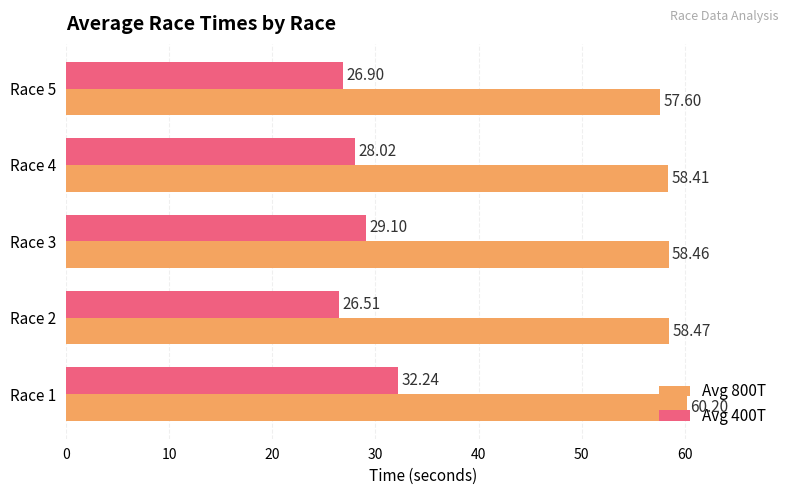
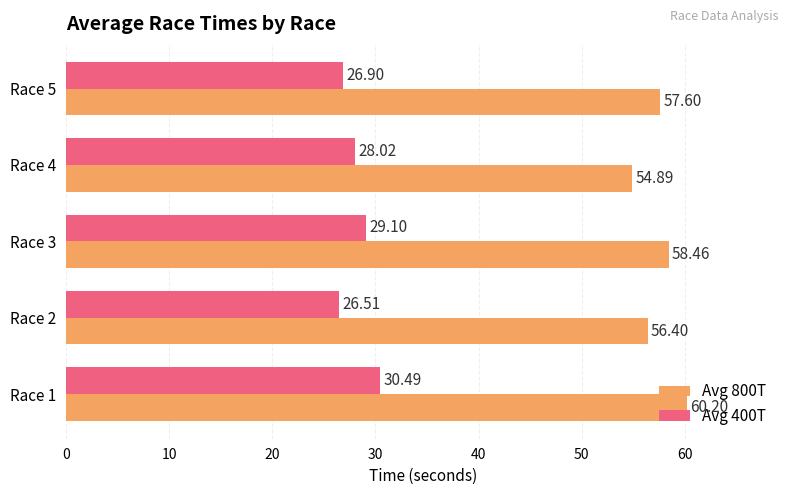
Avg 800T, Race 4: 58.41 -> 54.89
Avg 800T, Race 2: 58.47 -> 56.40
Avg 400T, Race 1: 32.24 -> 30.49
